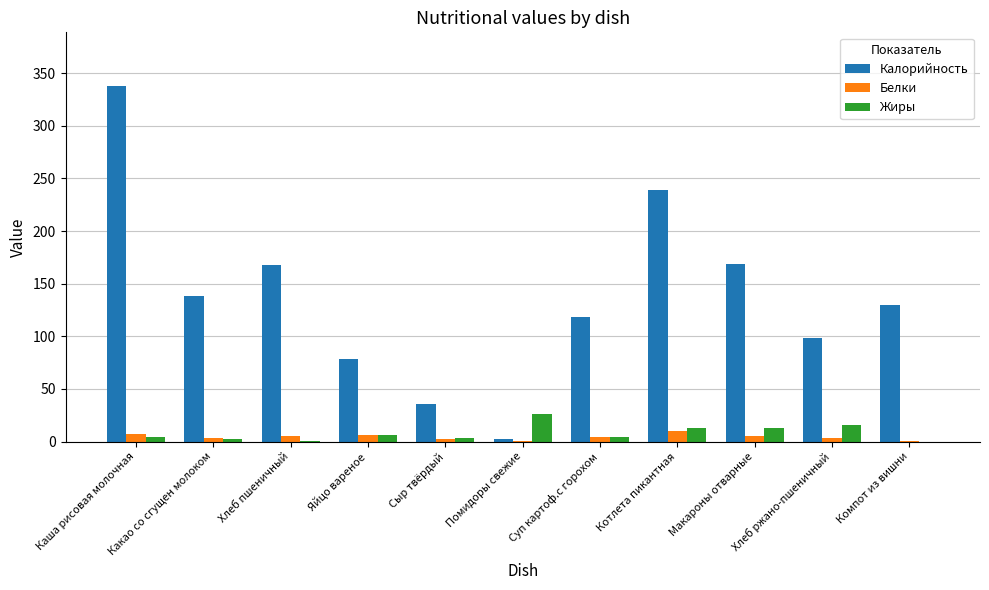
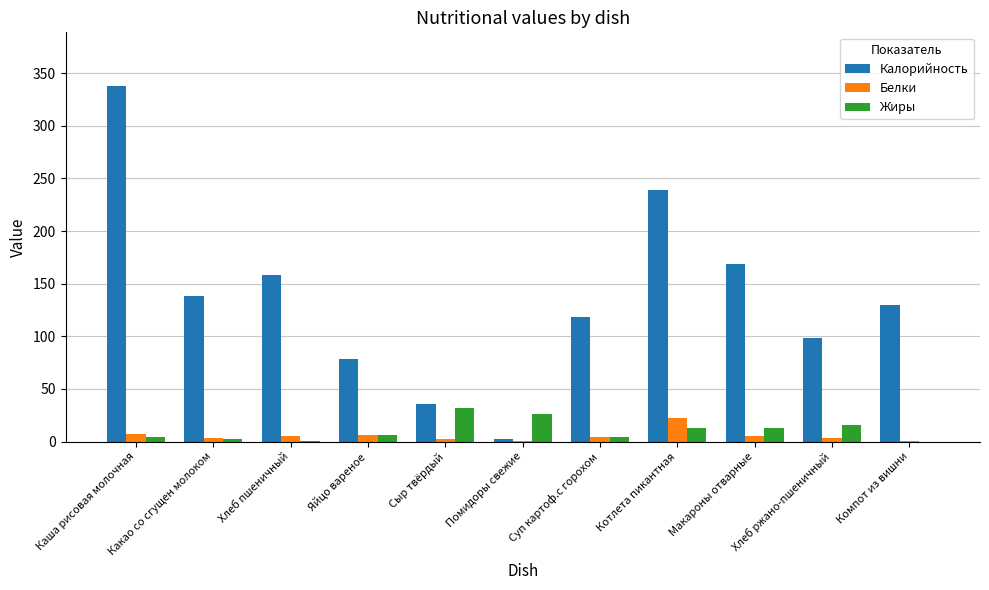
Калорийность, Хлеб пшеничный: 168 -> 159
Жиры, Сыр твёрдый: 3 -> 32
Белки, Котлета пикантная: 10 -> 22
